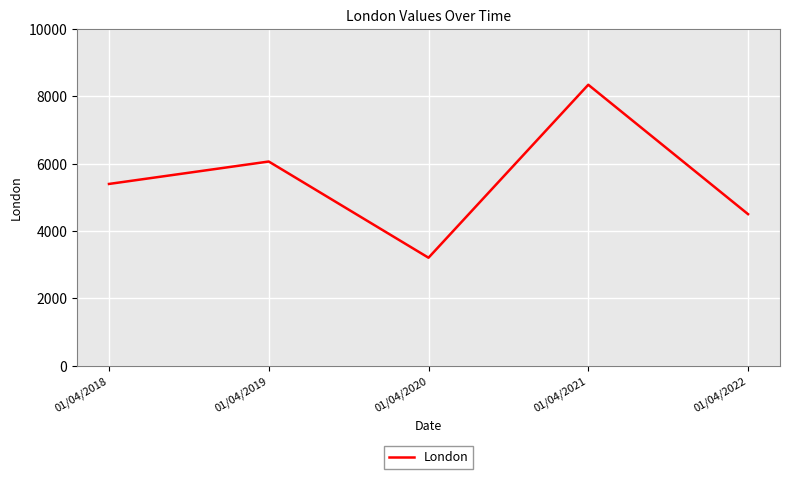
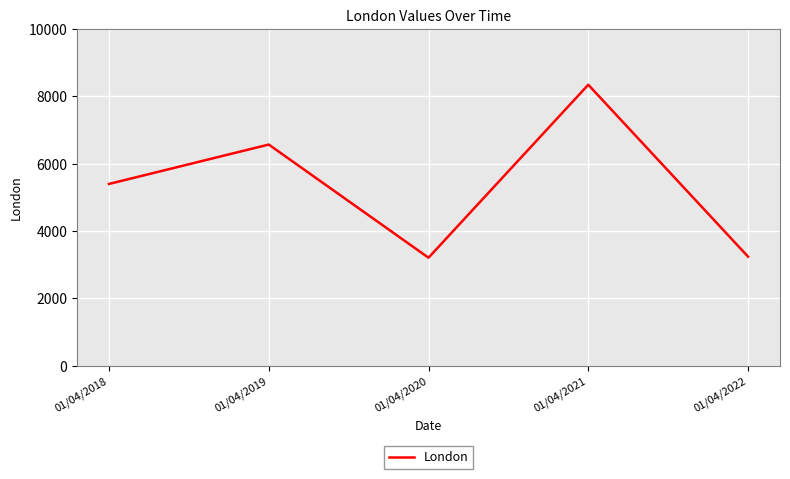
01/04/2019: 6100 -> 6600
01/04/2022: 4500 -> 3200
